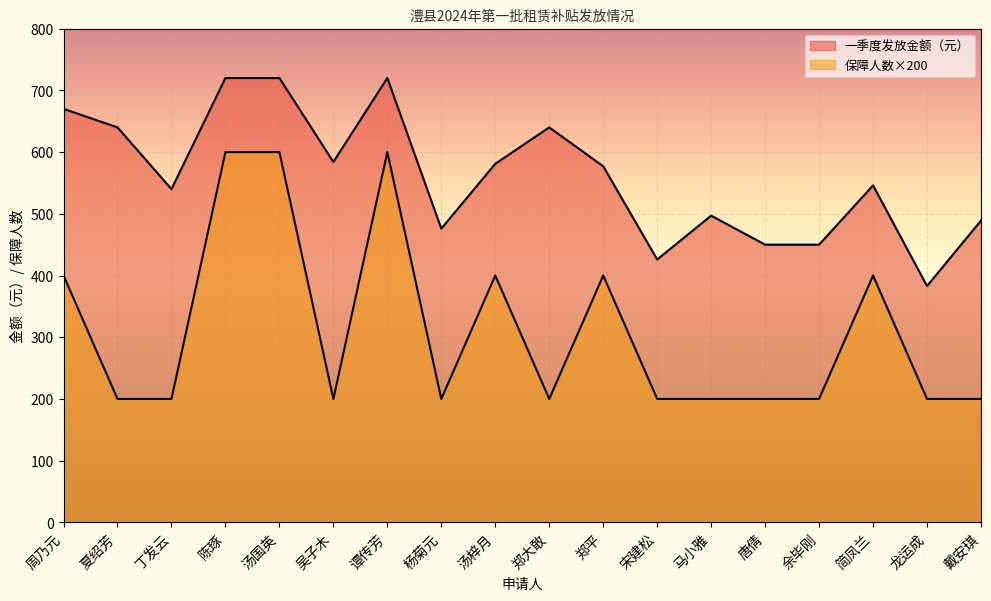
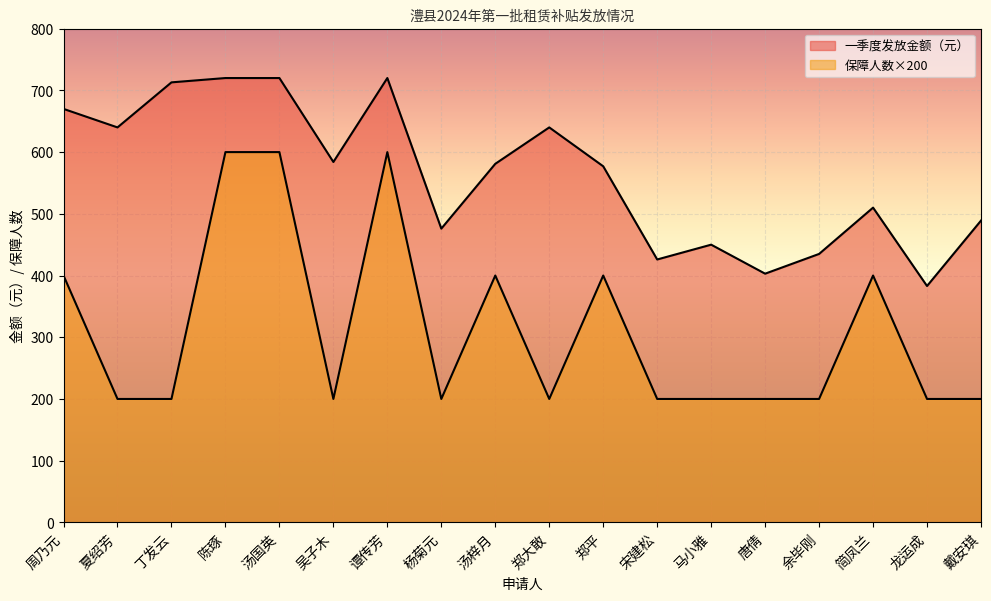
一季度发放金额（元）, 丁发云: 540 -> 710
一季度发放金额（元）, 马小雅: 500 -> 450
一季度发放金额（元）, 唐倩: 450 -> 400
一季度发放金额（元）, 余毕刚: 450 -> 440
一季度发放金额（元）, 简凤兰: 550 -> 510
